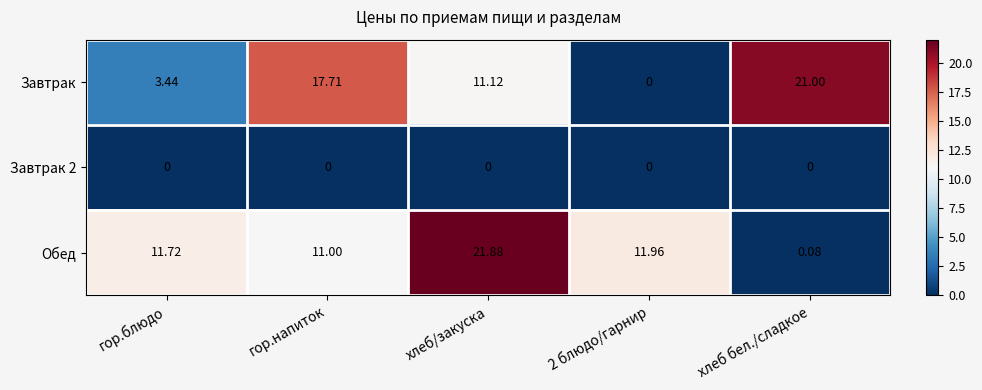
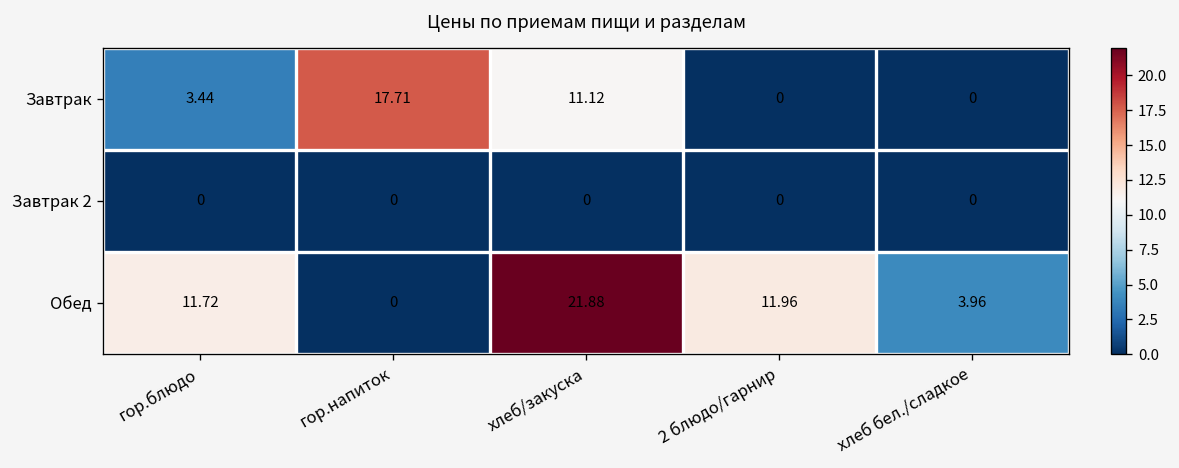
Завтрак, хлеб бел./сладкое: 21.00 -> 0
Обед, гор.напиток: 11.00 -> 0
Обед, хлеб бел./сладкое: 0.08 -> 3.96
